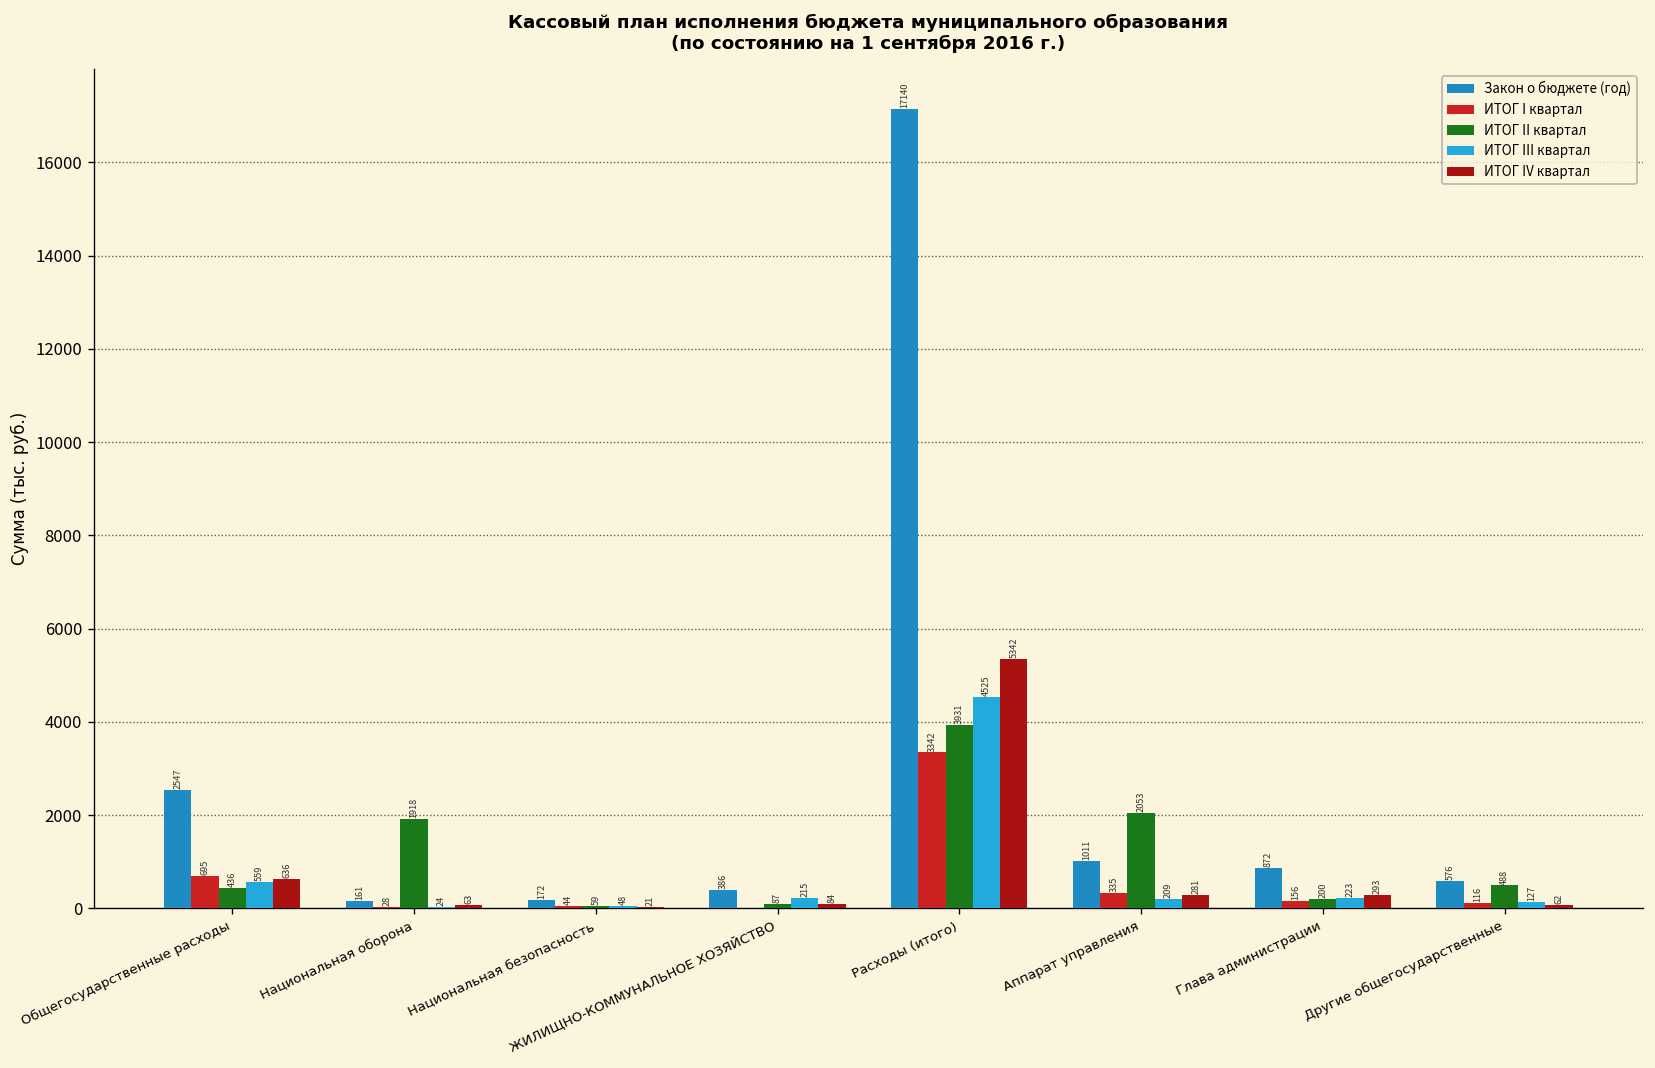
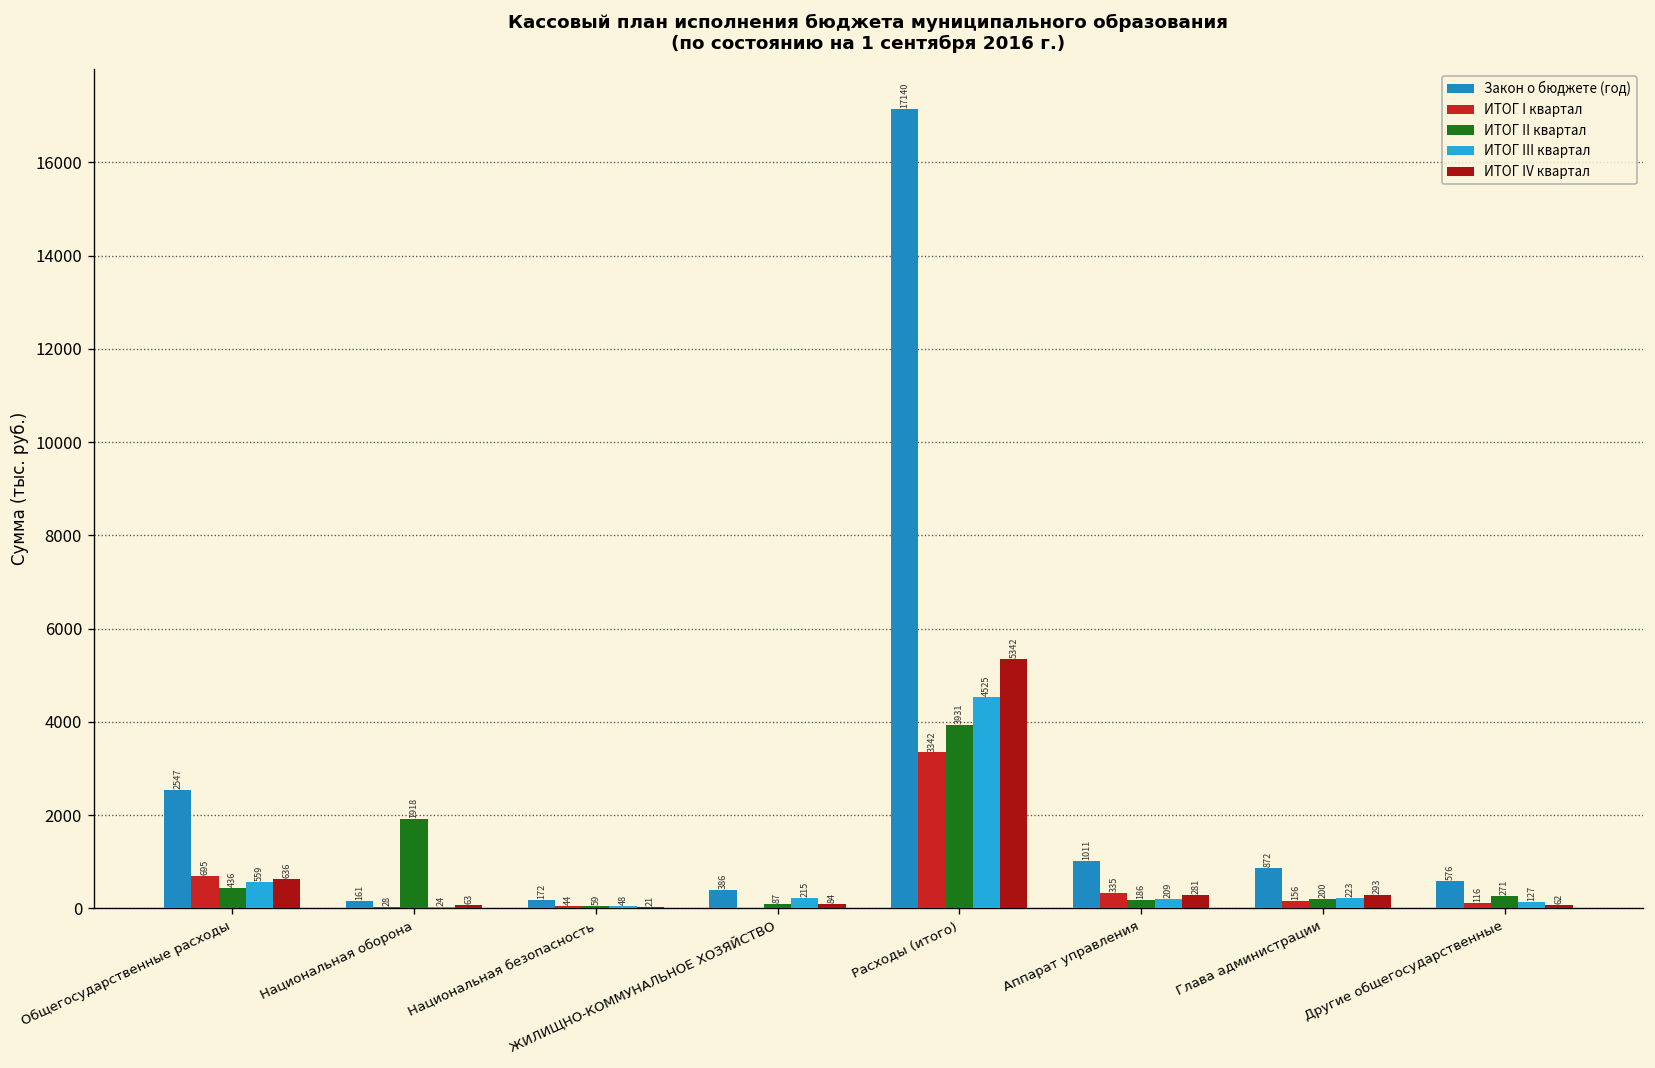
ИТОГ II квартал, Аппарат управления: 2053 -> 186
ИТОГ II квартал, Другие общегосударственные: 488 -> 271
